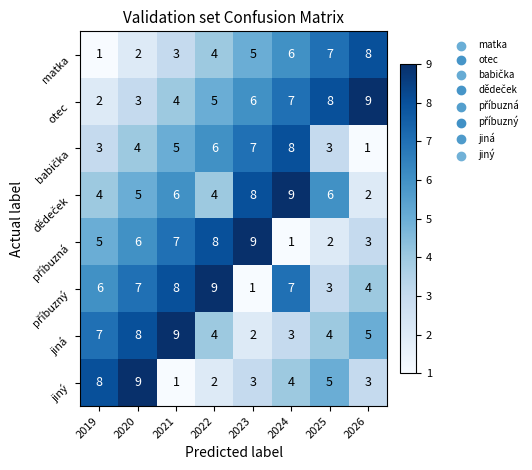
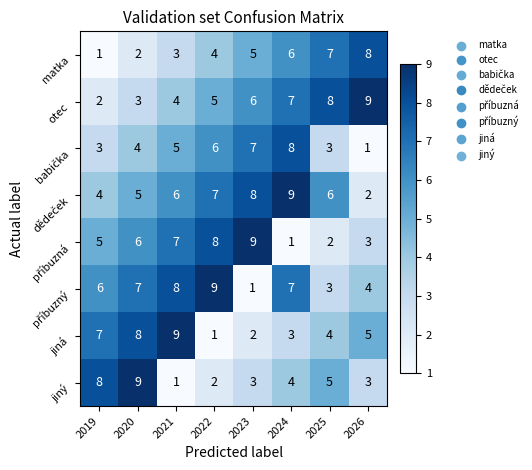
dědeček, 2022: 4 -> 7
jiná, 2022: 4 -> 1
